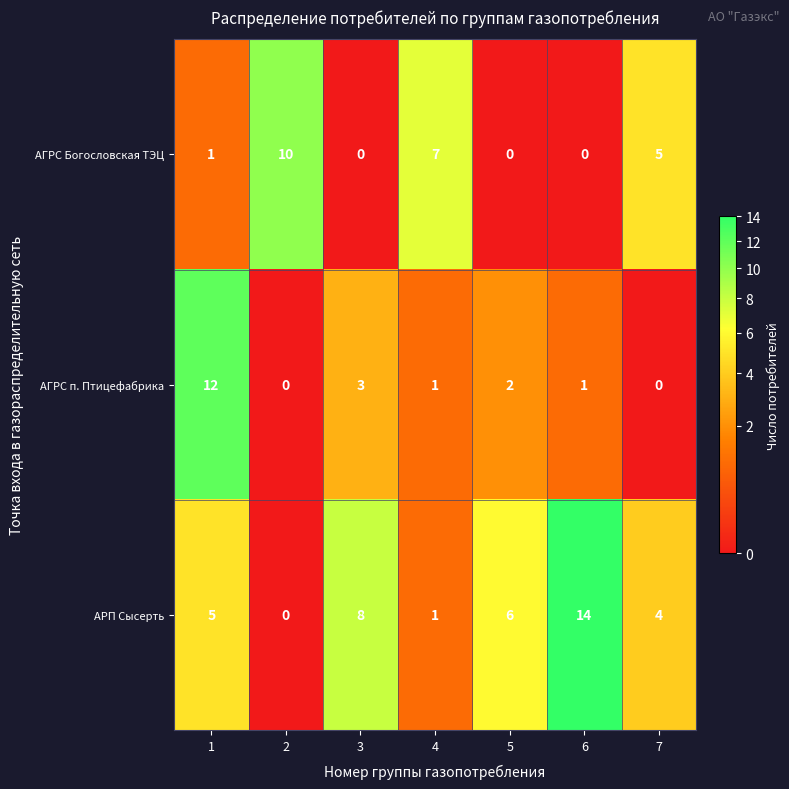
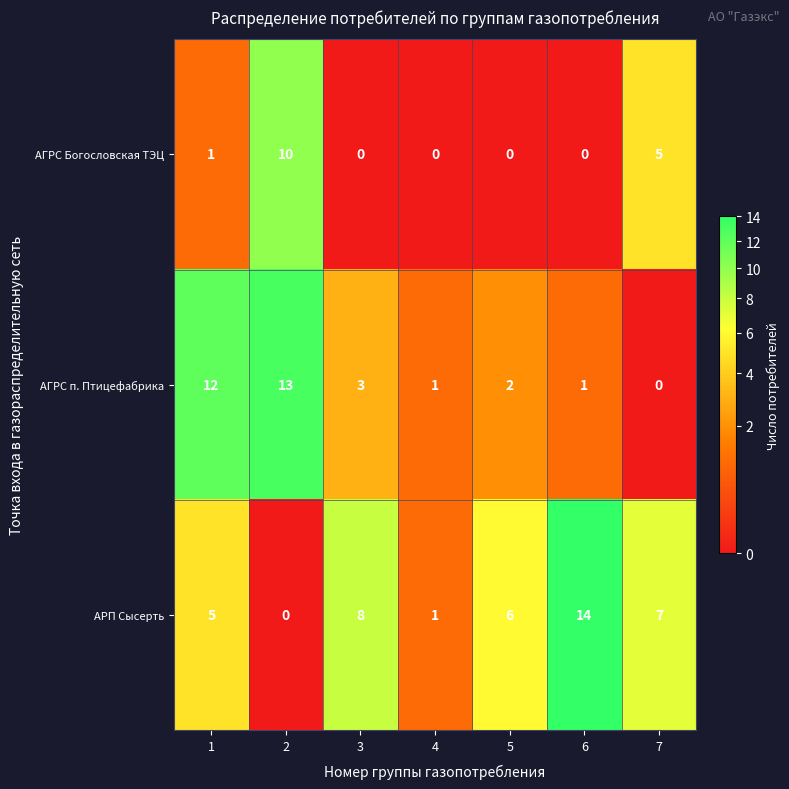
АГРС Богословская ТЭЦ, 4: 7 -> 0
АГРС п. Птицефабрика, 2: 0 -> 13
АРП Сысерть, 7: 4 -> 7
